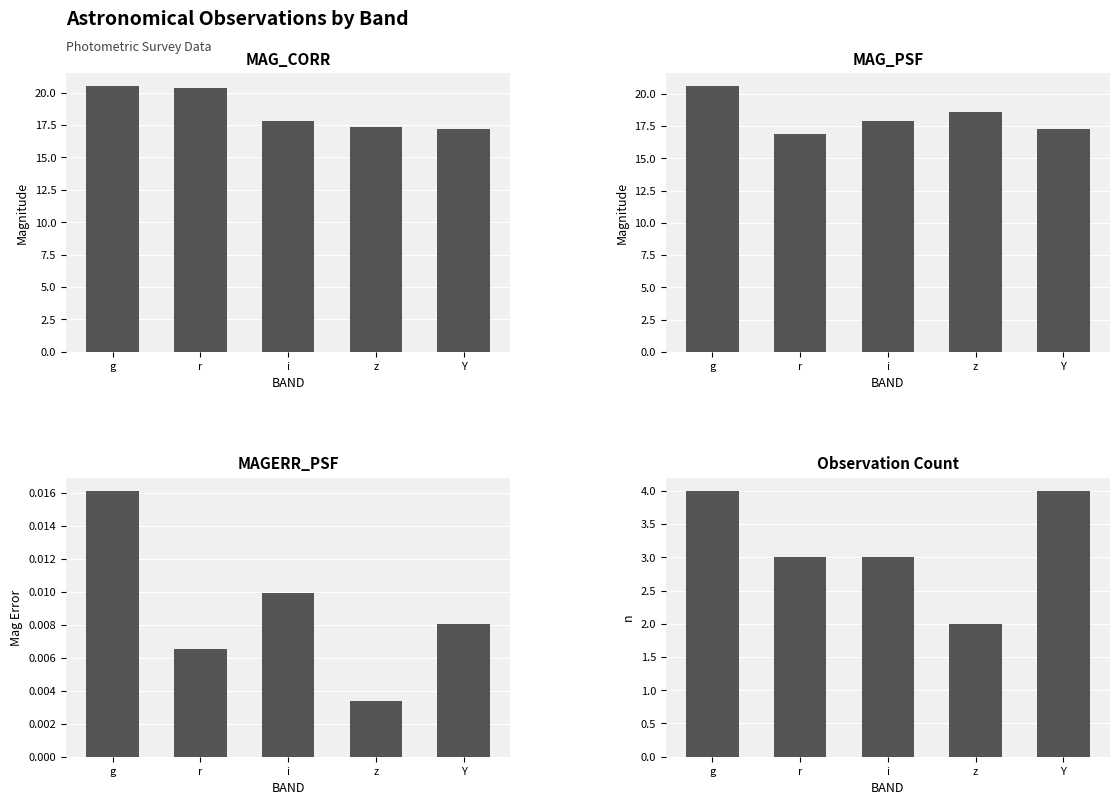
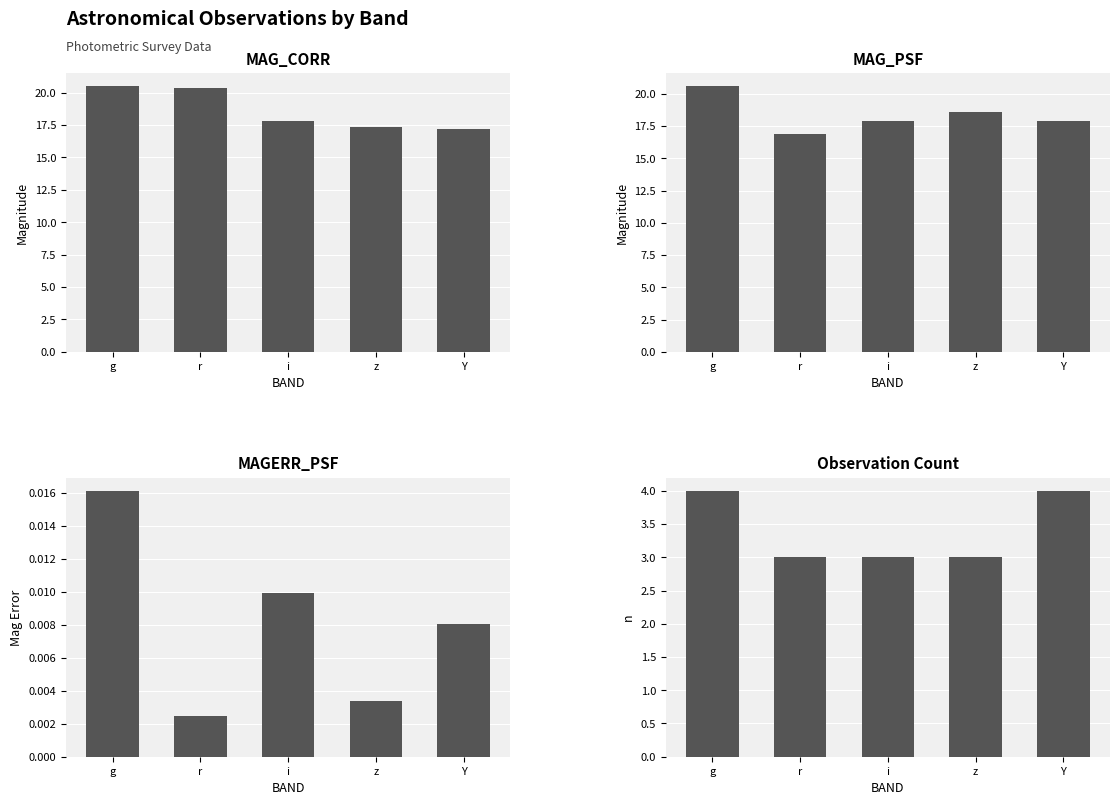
MAG_PSF, Y: 17.2 -> 17.9
MAGERR_PSF, r: 0.0065 -> 0.0025
Observation Count, z: 2 -> 3
